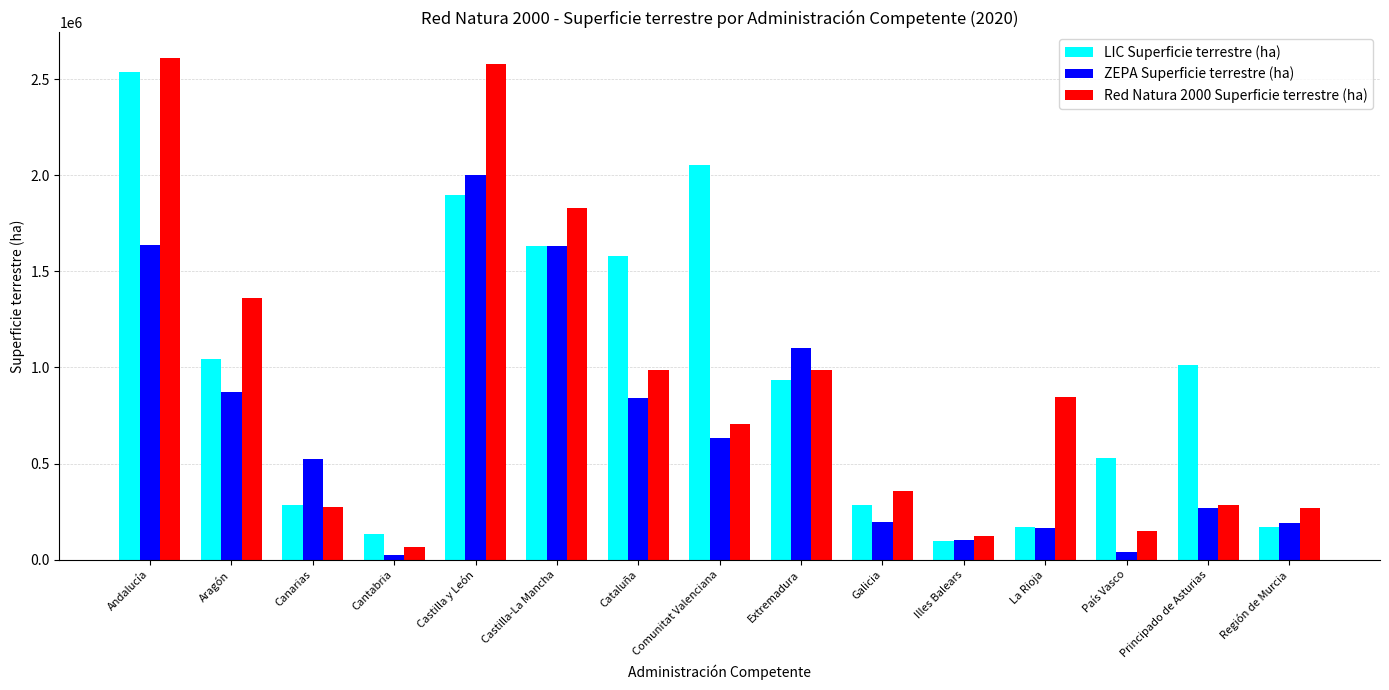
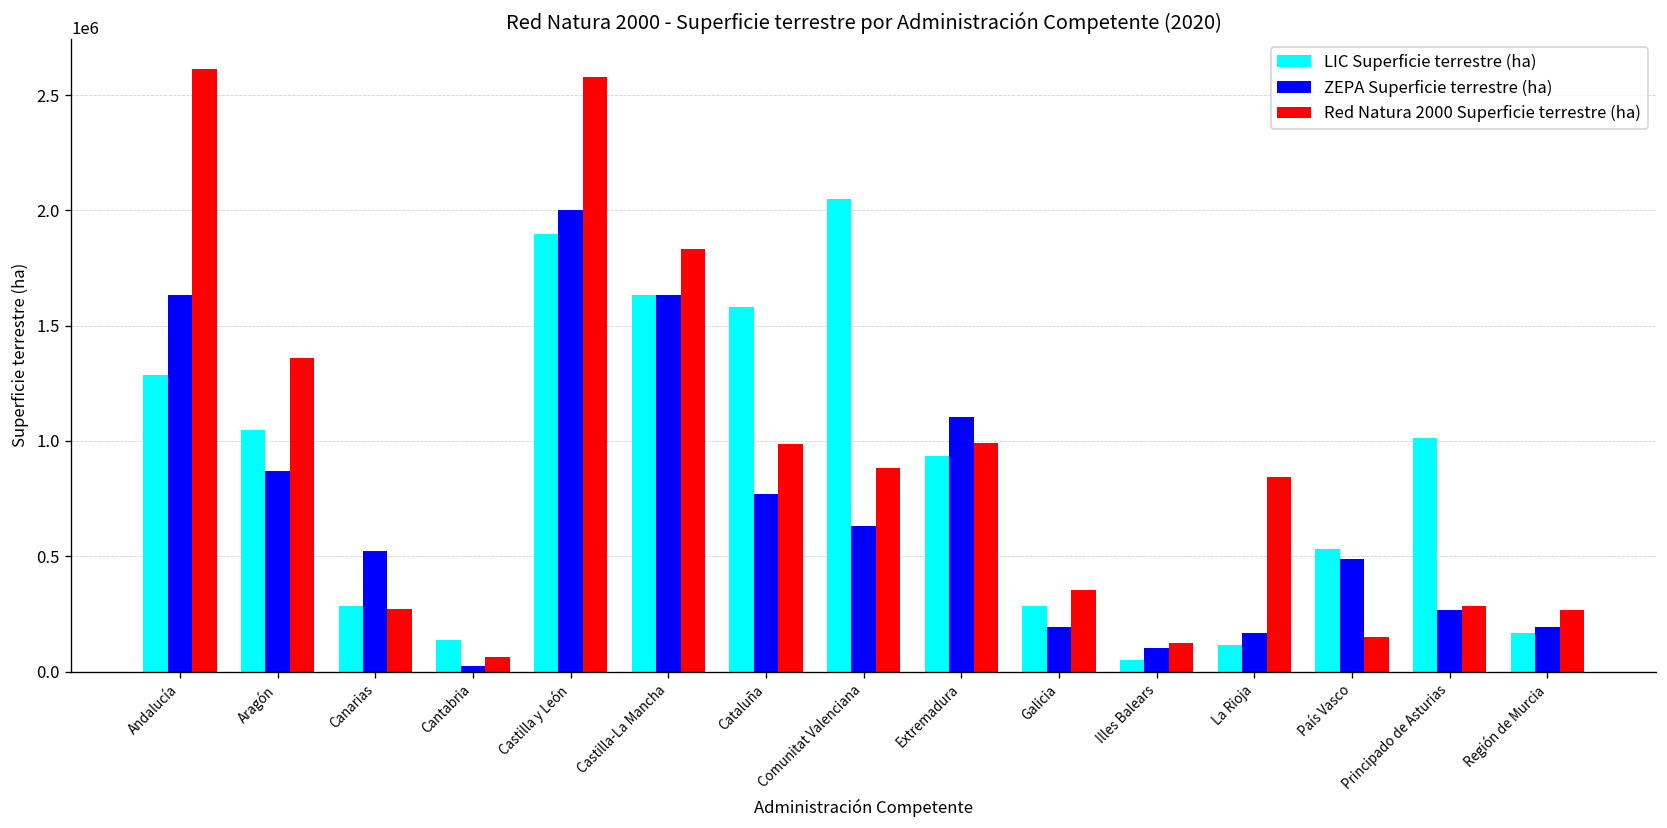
LIC Superficie terrestre (ha), Andalucía: 2540000 -> 1280000
ZEPA Superficie terrestre (ha), Cataluña: 840000 -> 770000
Red Natura 2000 Superficie terrestre (ha), Comunitat Valenciana: 710000 -> 880000
LIC Superficie terrestre (ha), Illes Balears: 100000 -> 50000
LIC Superficie terrestre (ha), La Rioja: 170000 -> 120000
ZEPA Superficie terrestre (ha), País Vasco: 40000 -> 490000
